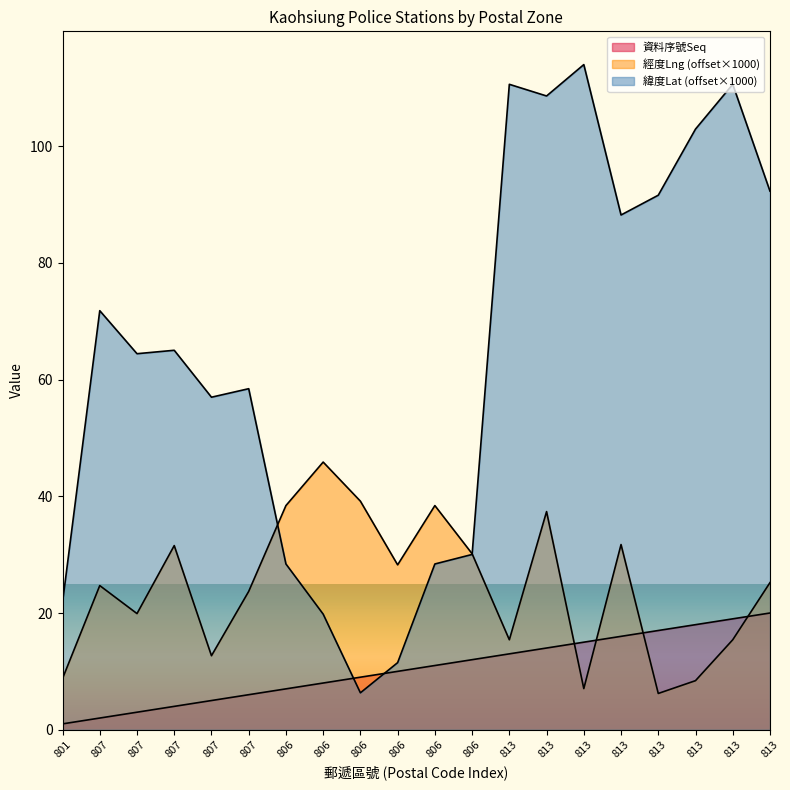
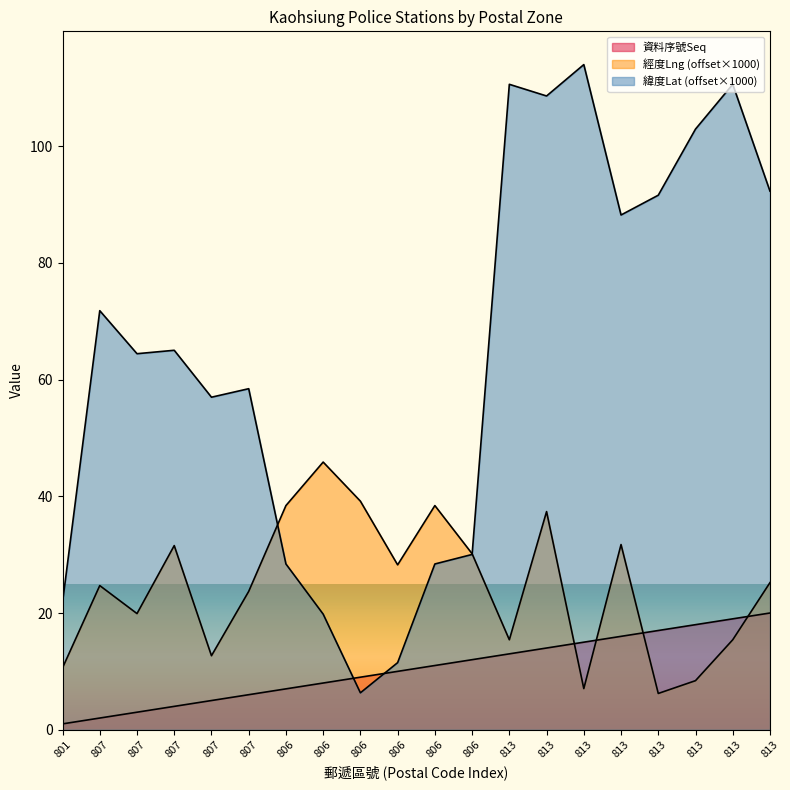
經度Lng (offset×1000), 801: 9 -> 11
